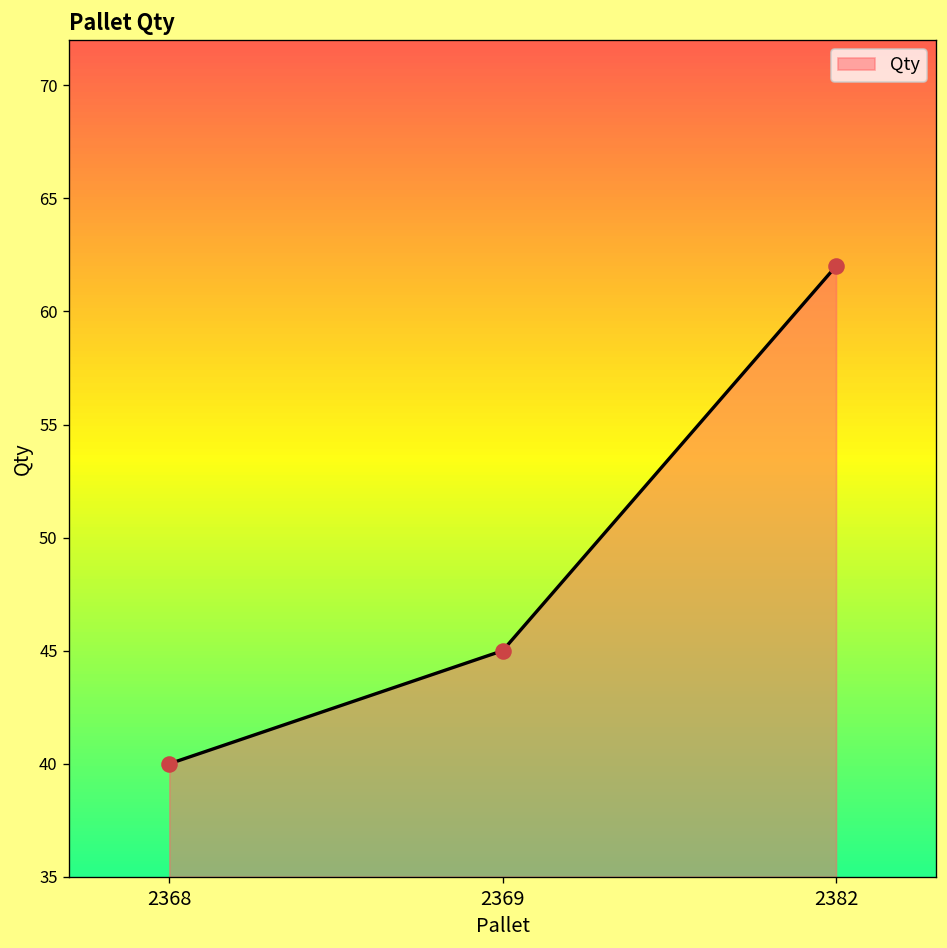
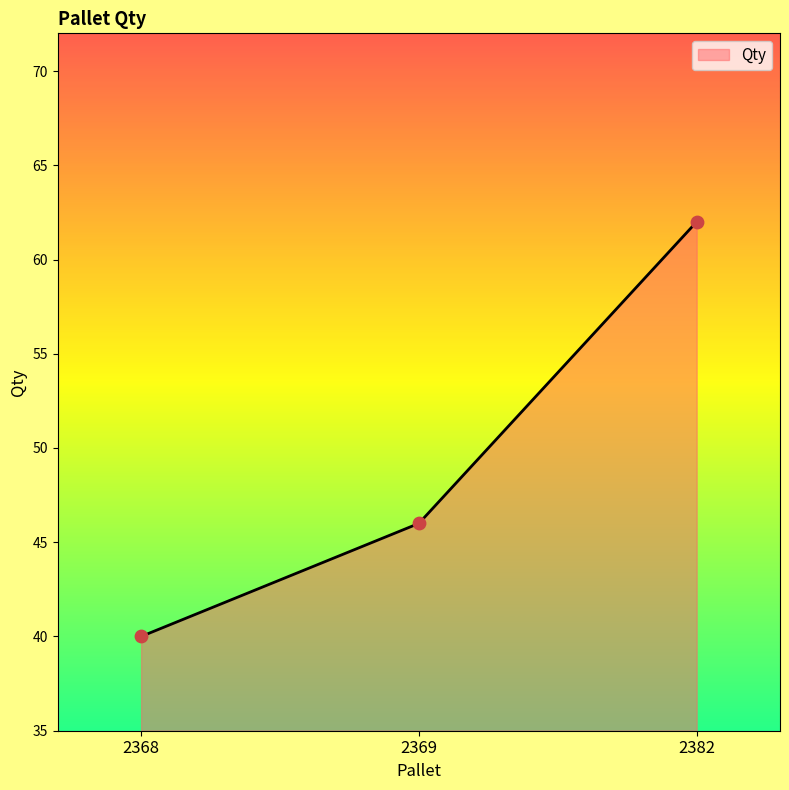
2369: 45 -> 46
